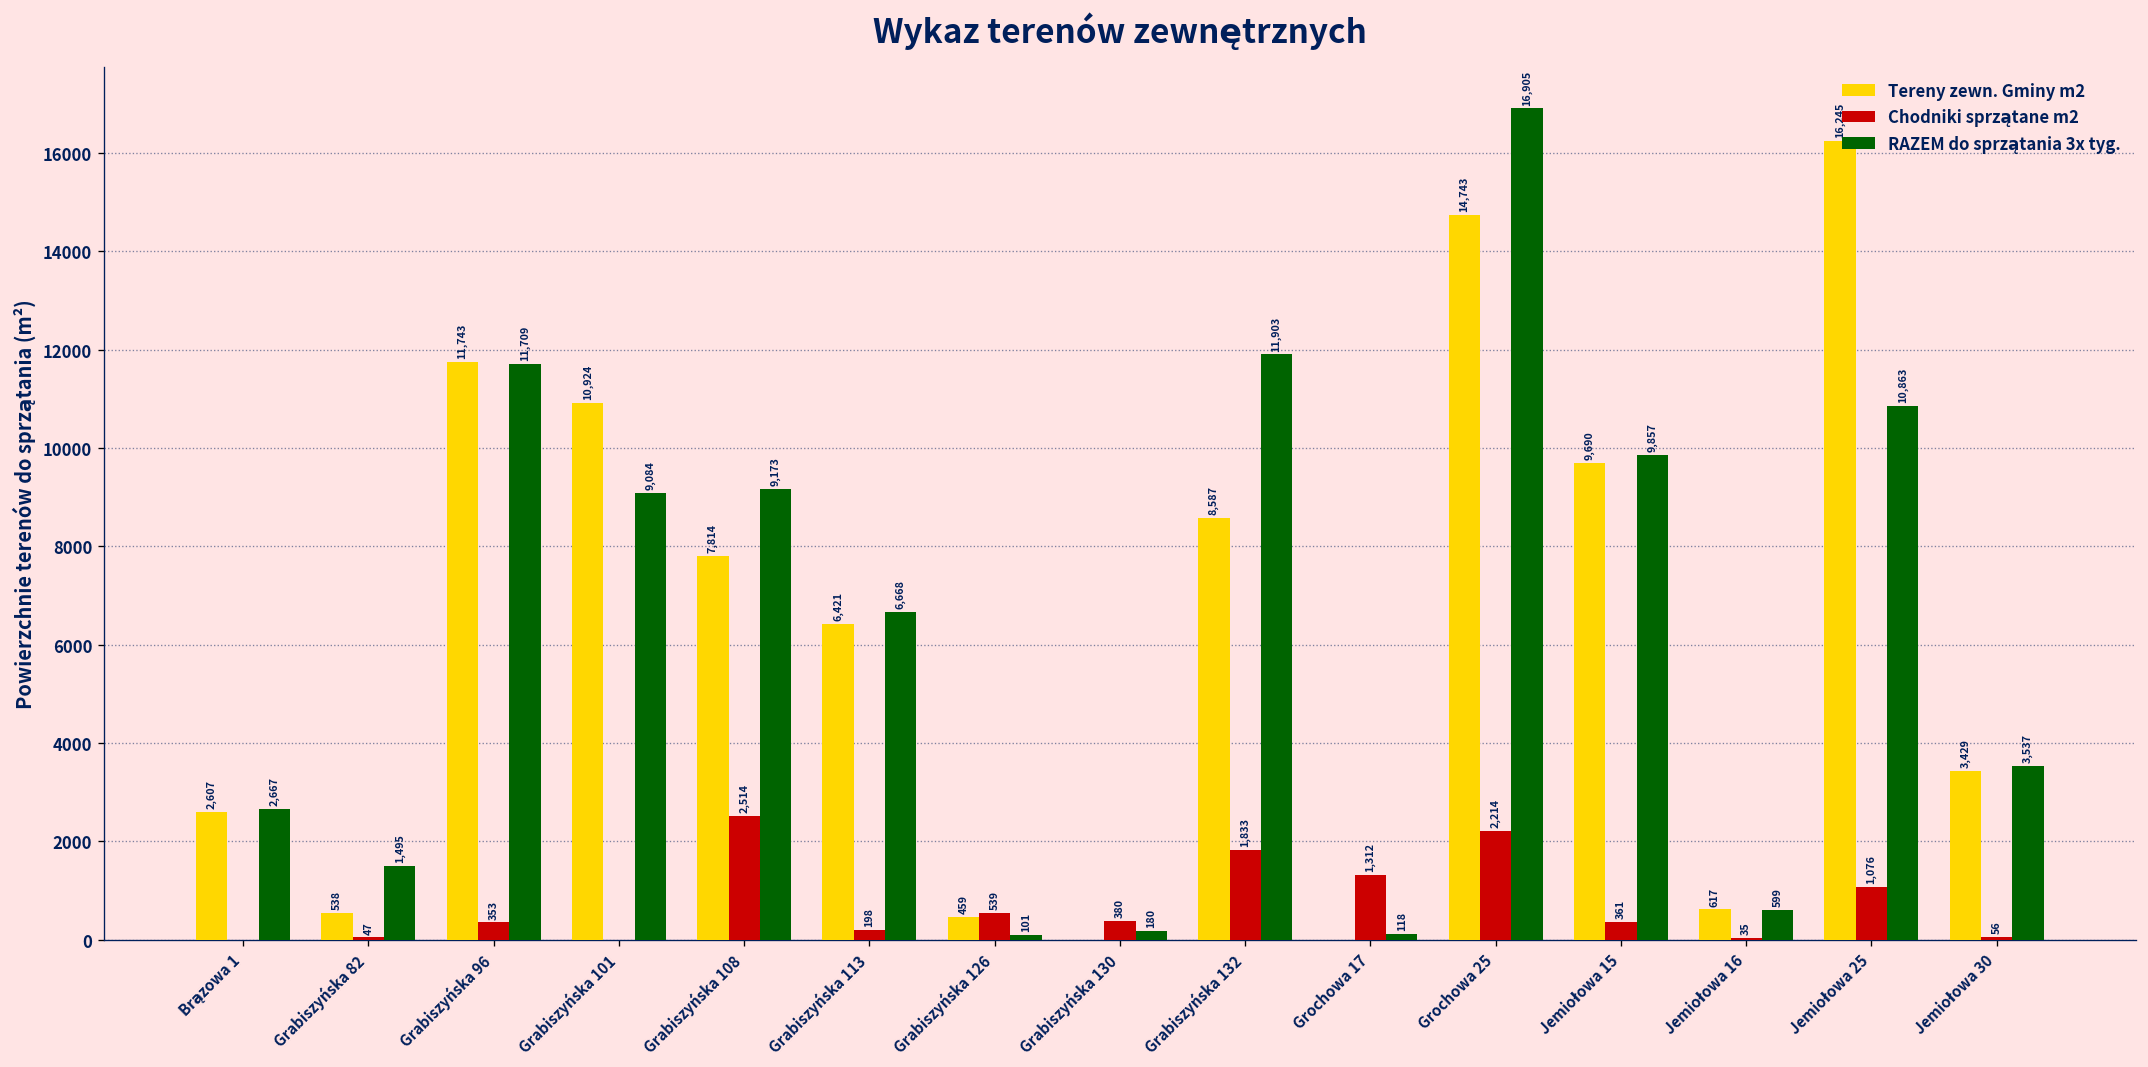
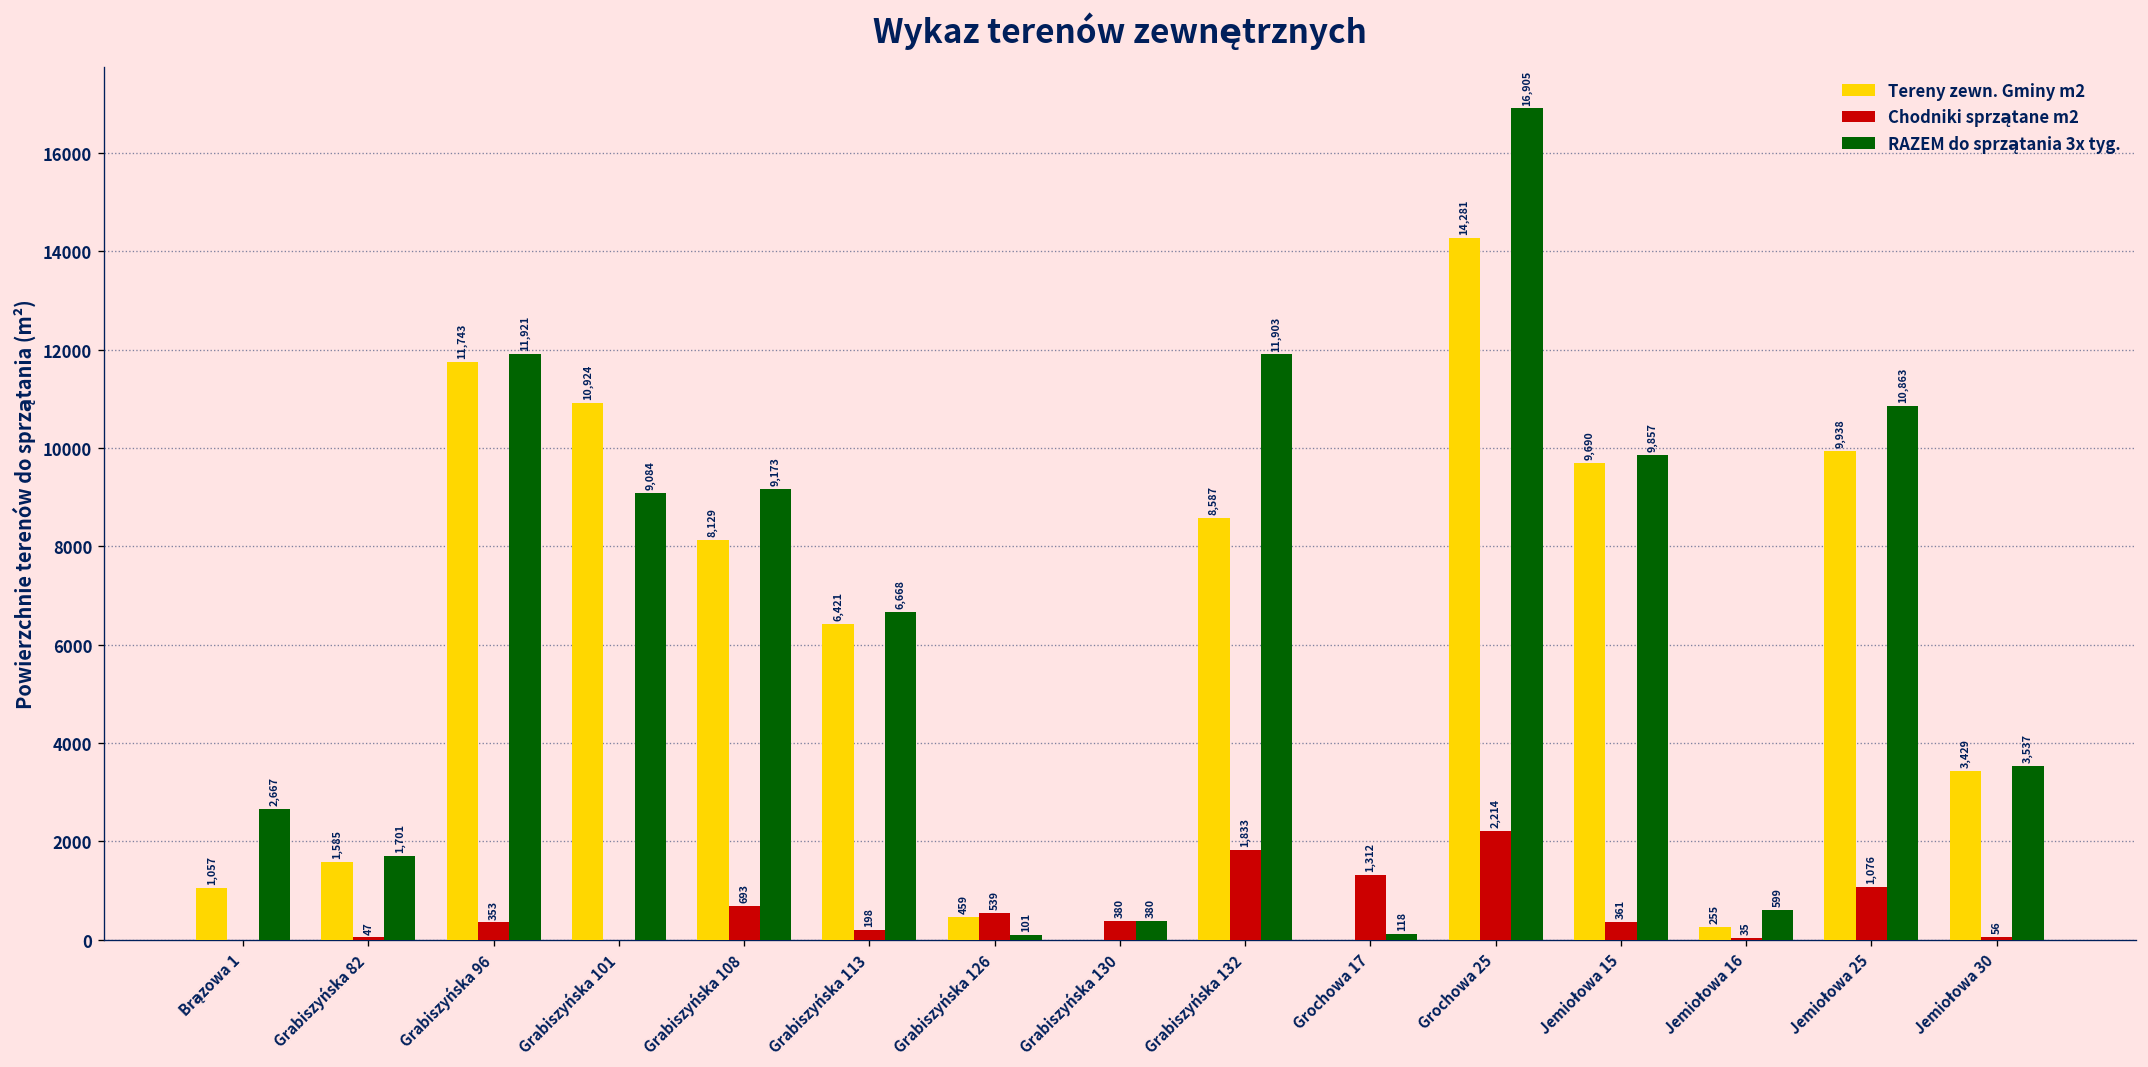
Tereny zewn. Gminy m2, Brązowa 1: 2,607 -> 1,057
Tereny zewn. Gminy m2, Grabiszyńska 82: 538 -> 1,585
RAZEM do sprzątania 3x tyg., Grabiszyńska 82: 1,495 -> 1,701
RAZEM do sprzątania 3x tyg., Grabiszyńska 96: 11,709 -> 11,921
Tereny zewn. Gminy m2, Grabiszyńska 108: 7,814 -> 8,129
Chodniki sprzątane m2, Grabiszyńska 108: 2,514 -> 693
RAZEM do sprzątania 3x tyg., Grabiszyńska 130: 180 -> 380
Tereny zewn. Gminy m2, Grochowa 25: 14,743 -> 14,281
Tereny zewn. Gminy m2, Jemiołowa 16: 617 -> 255
Tereny zewn. Gminy m2, Jemiołowa 25: 16,245 -> 9,938
